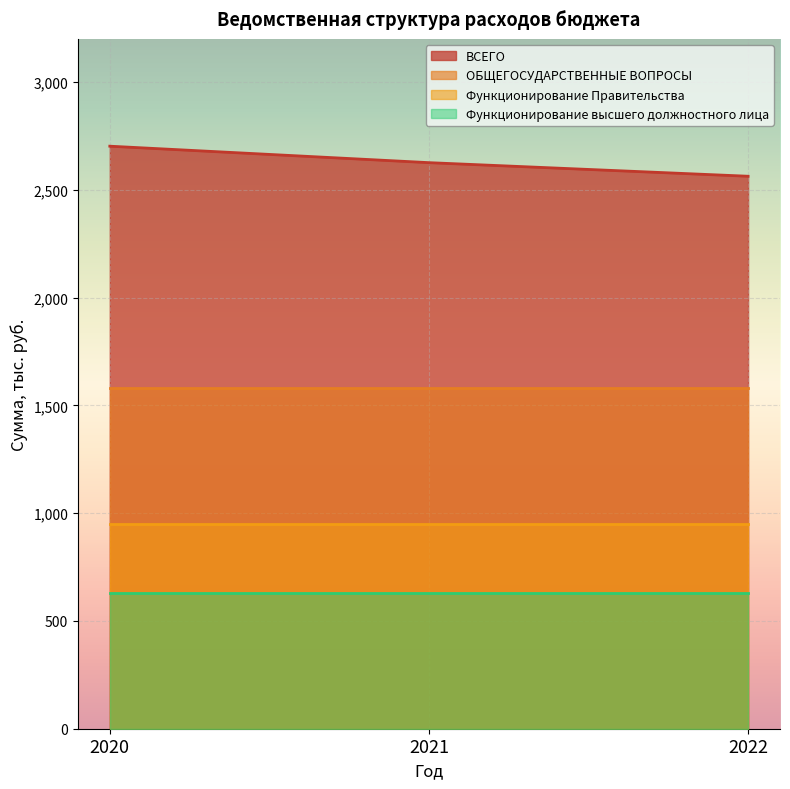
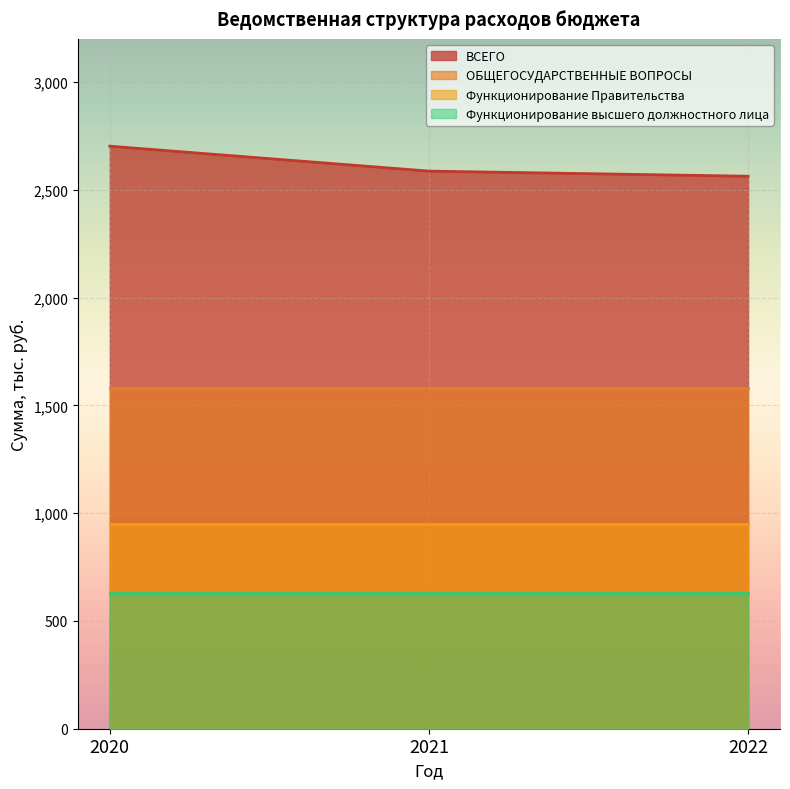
ВСЕГО, 2021: 2,630 -> 2,590
